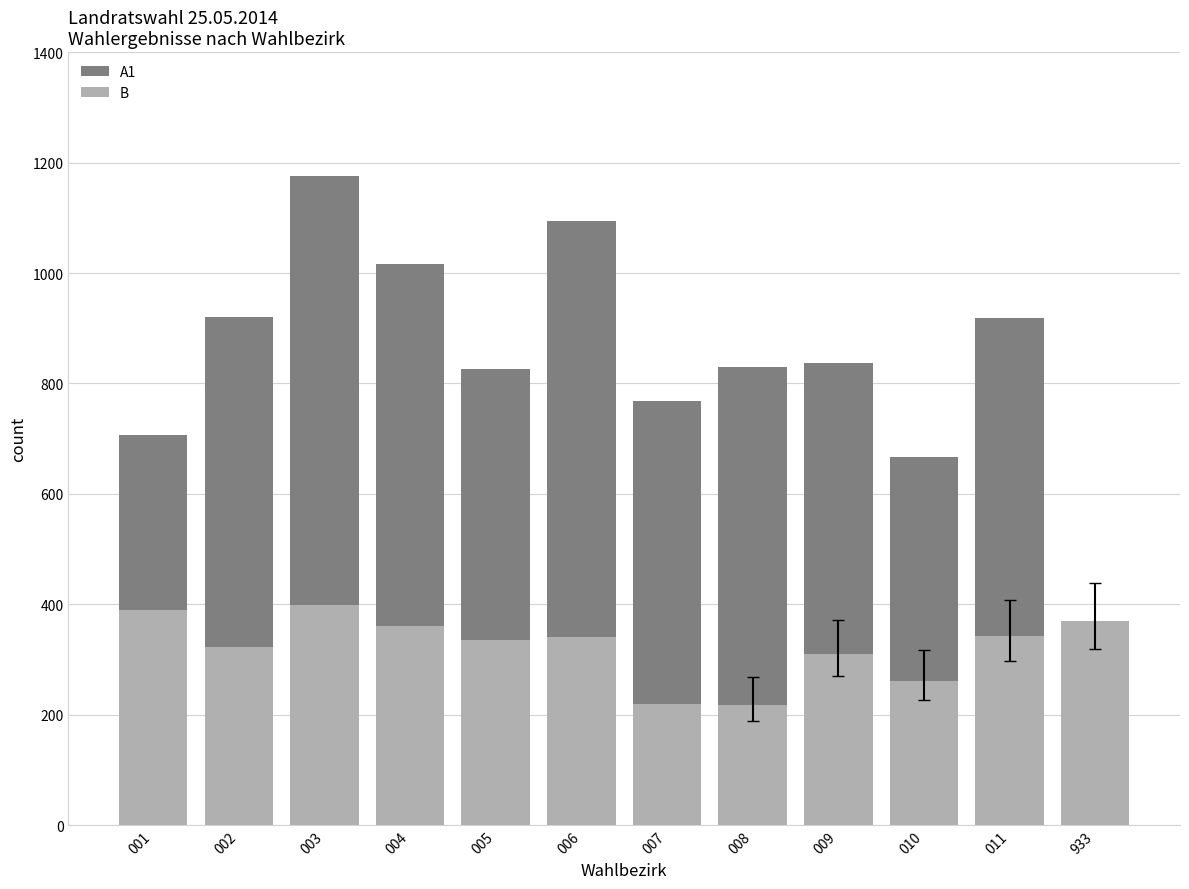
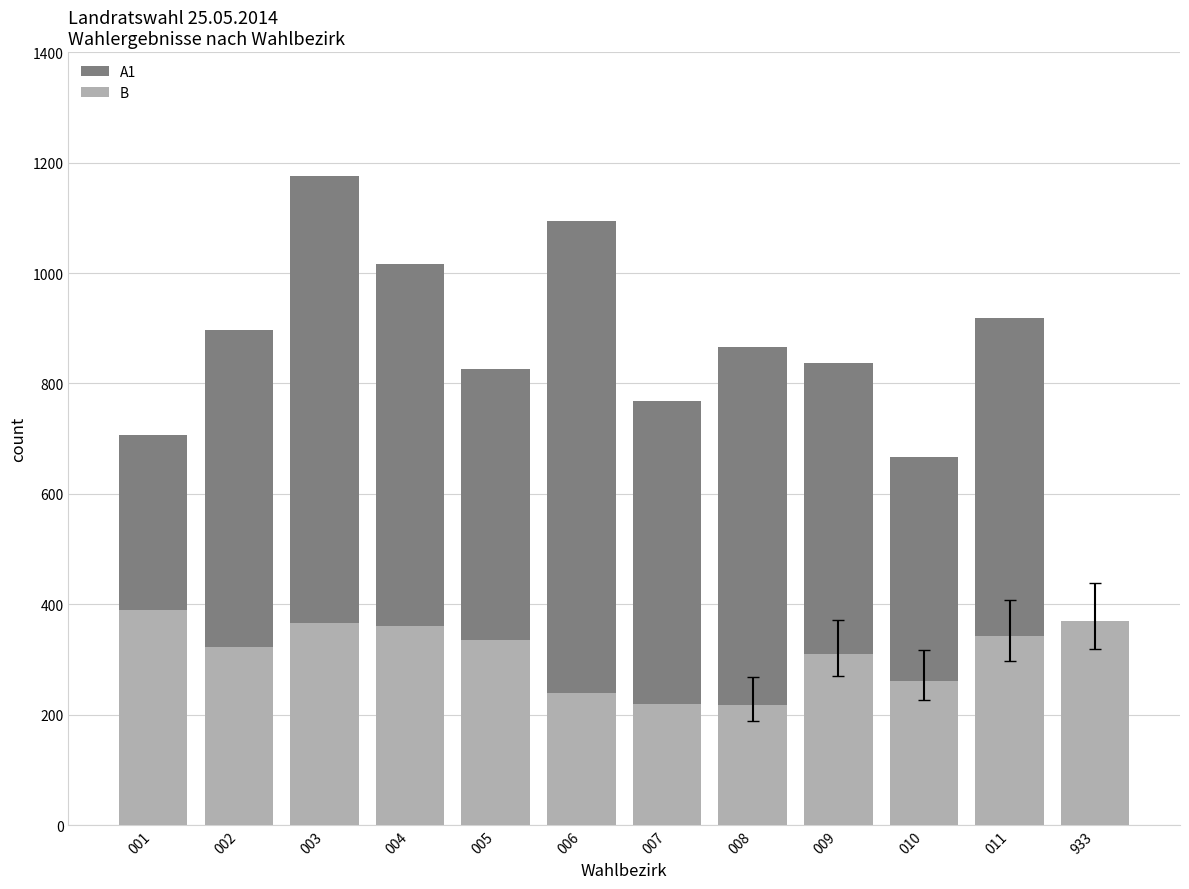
A1, 002: 920 -> 900
B, 003: 400 -> 370
B, 006: 340 -> 240
A1, 008: 830 -> 870
